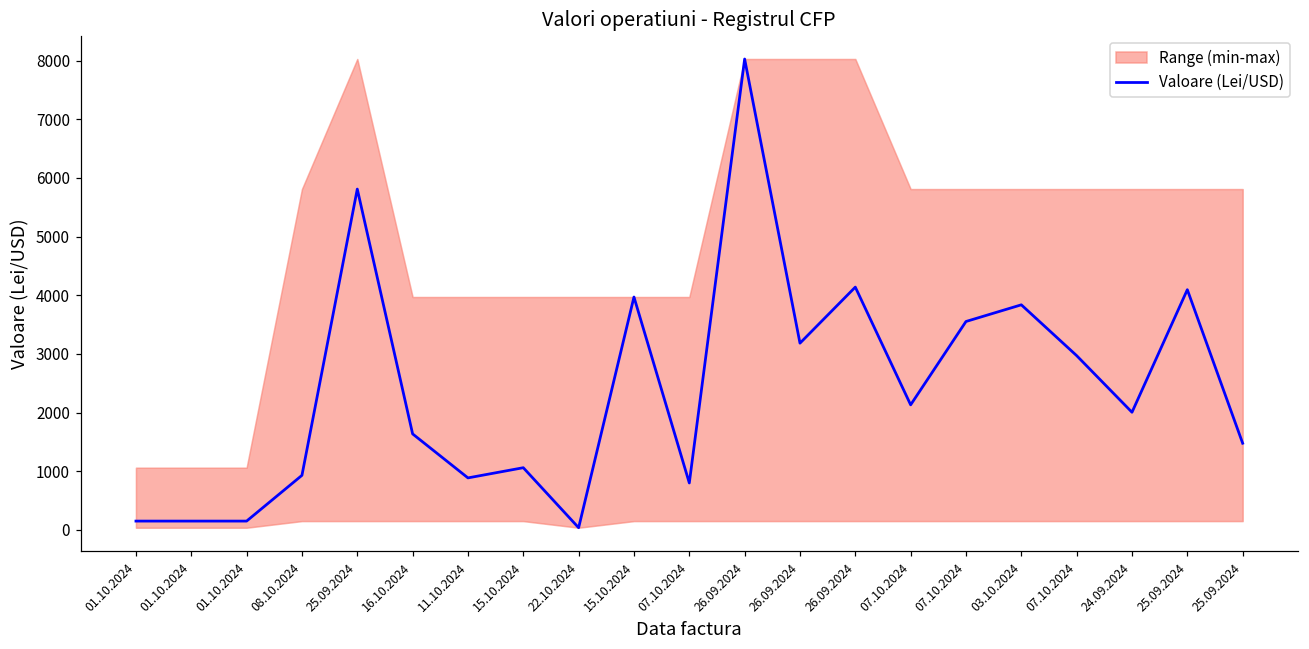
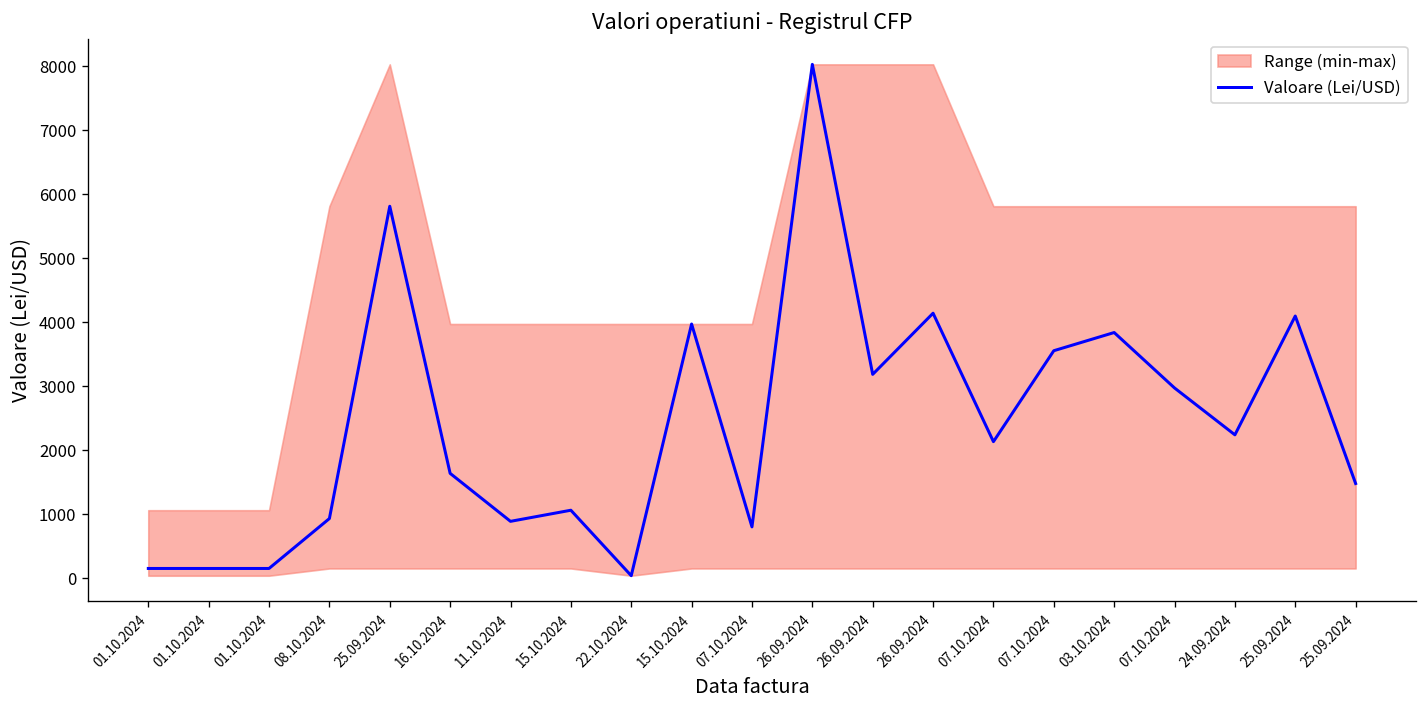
Valoare (Lei/USD), 24.09.2024: 2000 -> 2200
